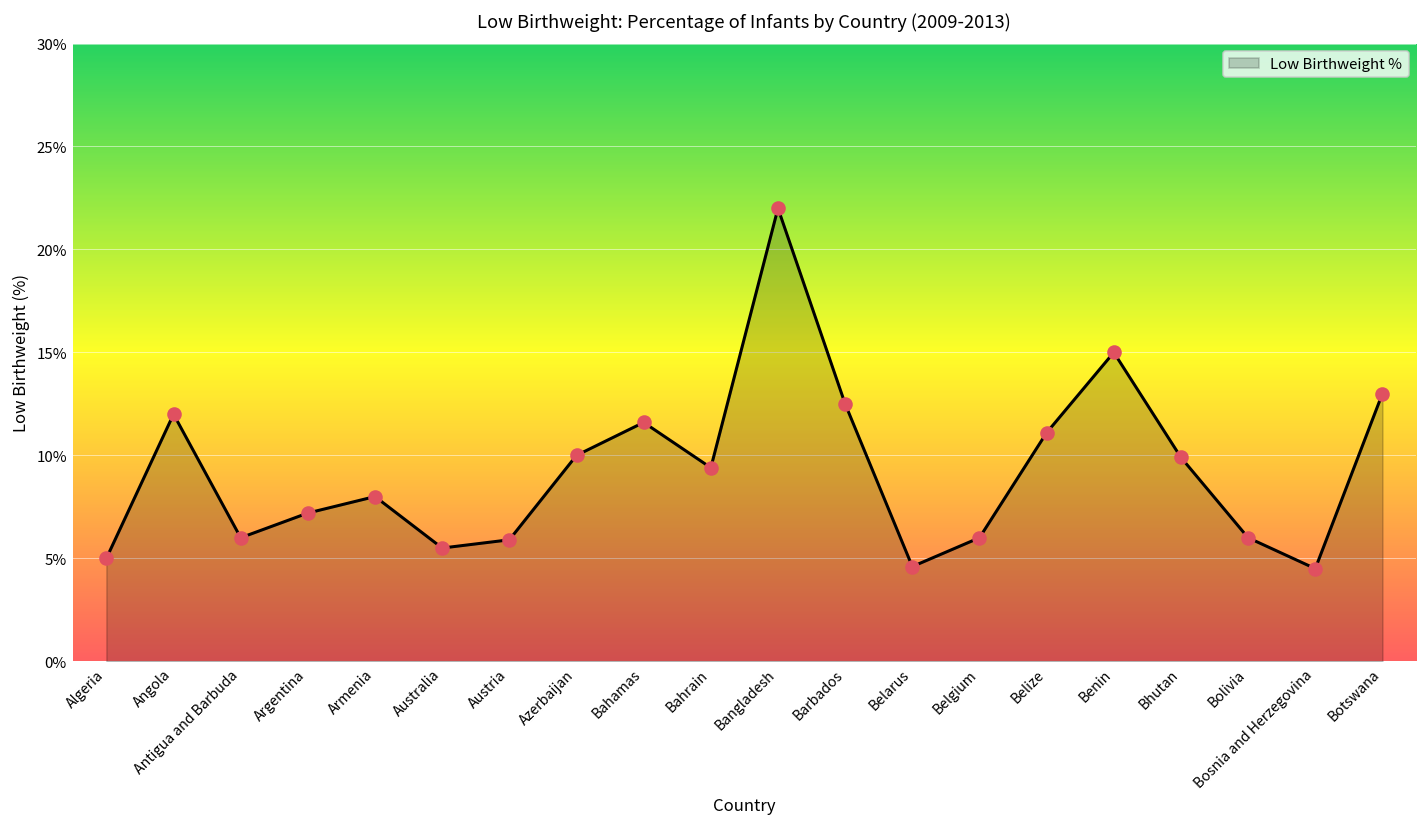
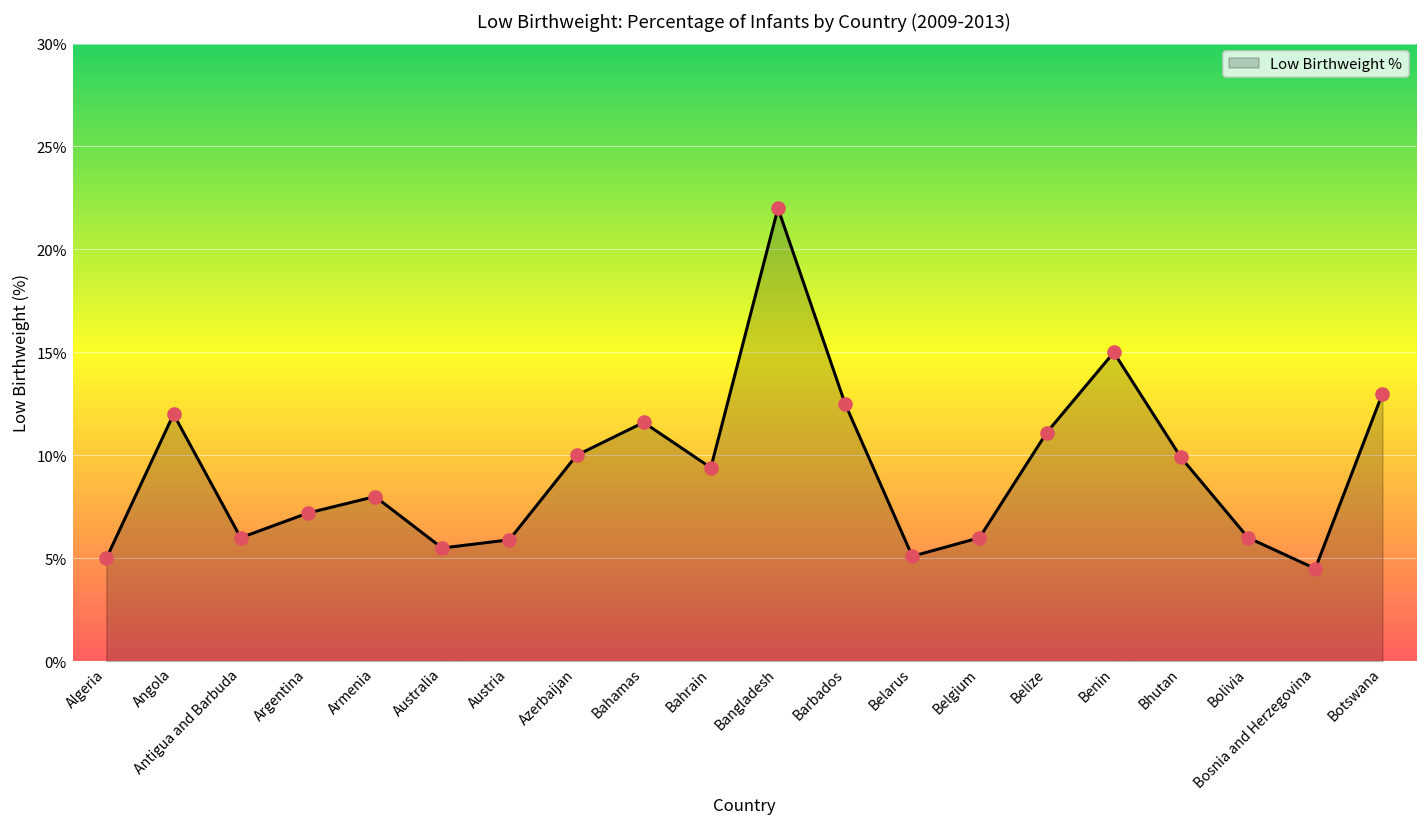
Belarus: 4.6% -> 5.1%
